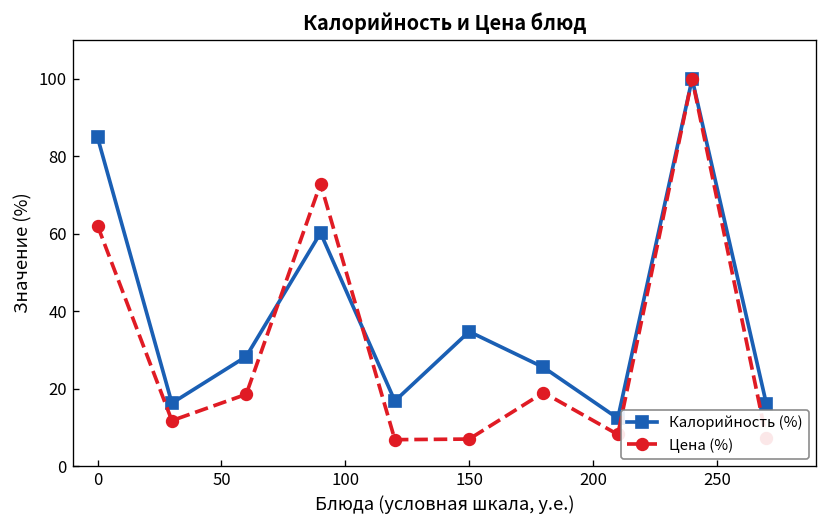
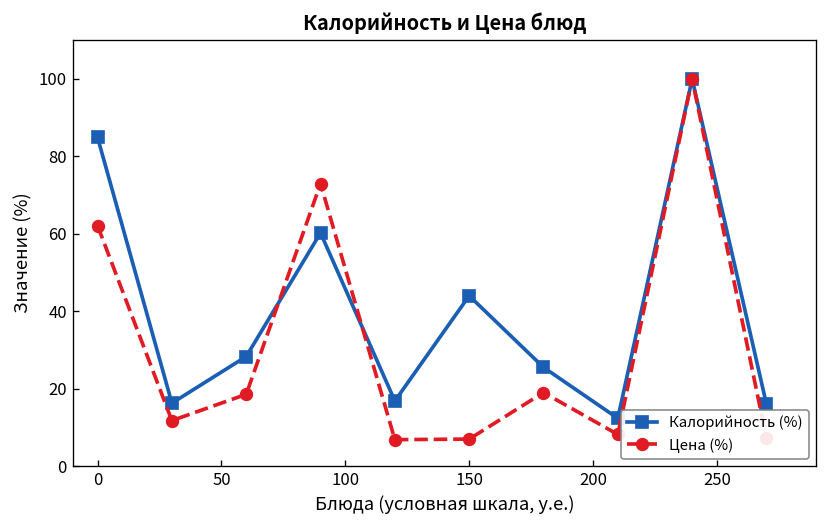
Калорийность (%), 150: 35 -> 44
